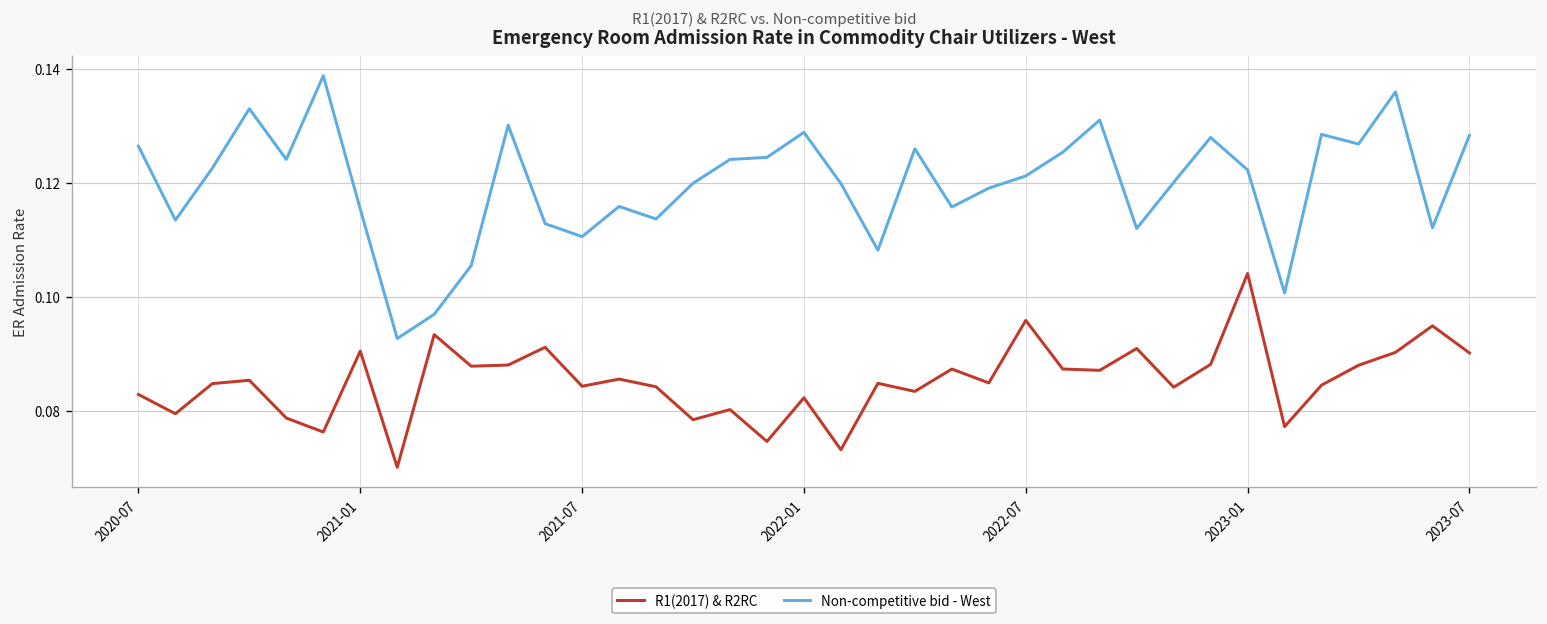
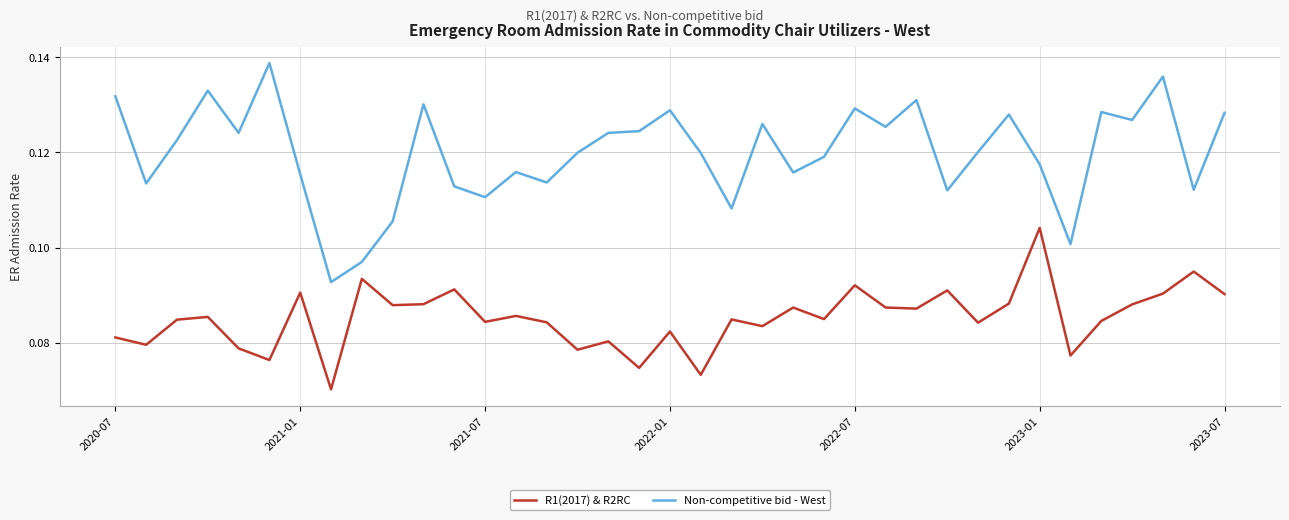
R1(2017) & R2RC, 2020-07: 0.083 -> 0.081
Non-competitive bid - West, 2020-07: 0.126 -> 0.132
R1(2017) & R2RC, 2022-07: 0.096 -> 0.092
Non-competitive bid - West, 2022-07: 0.121 -> 0.129
Non-competitive bid - West, 2023-01: 0.122 -> 0.117
